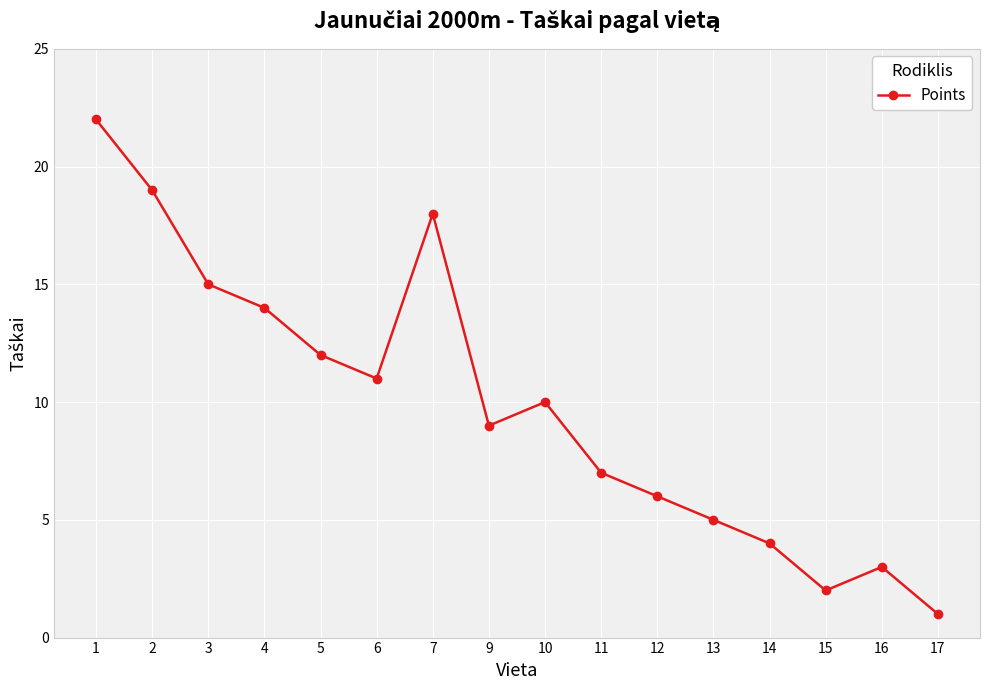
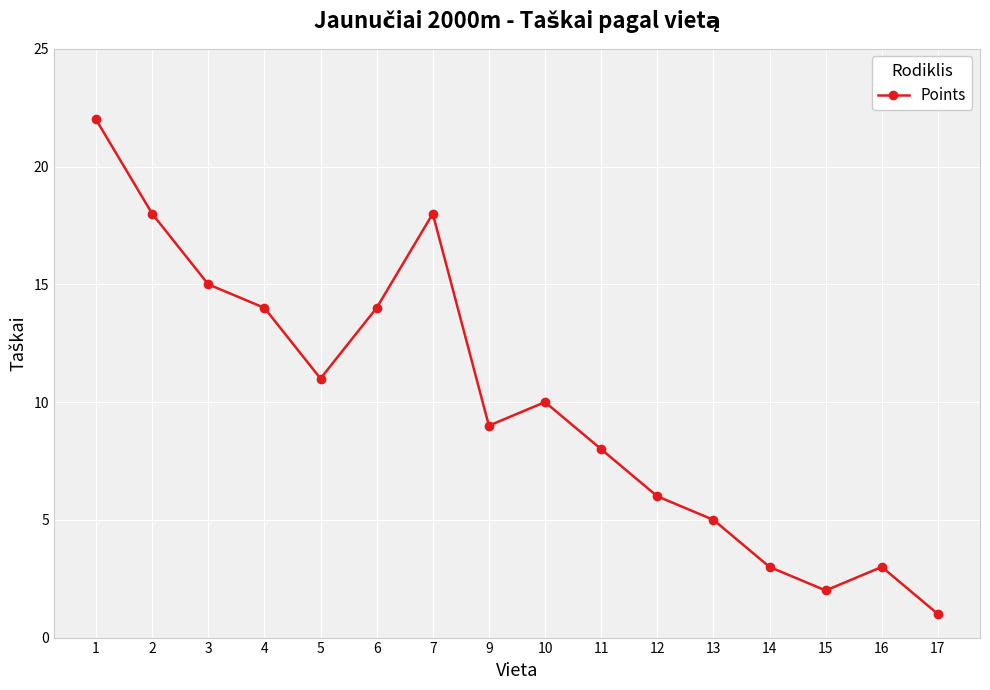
2: 19 -> 18
5: 12 -> 11
6: 11 -> 14
11: 7 -> 8
14: 4 -> 3
